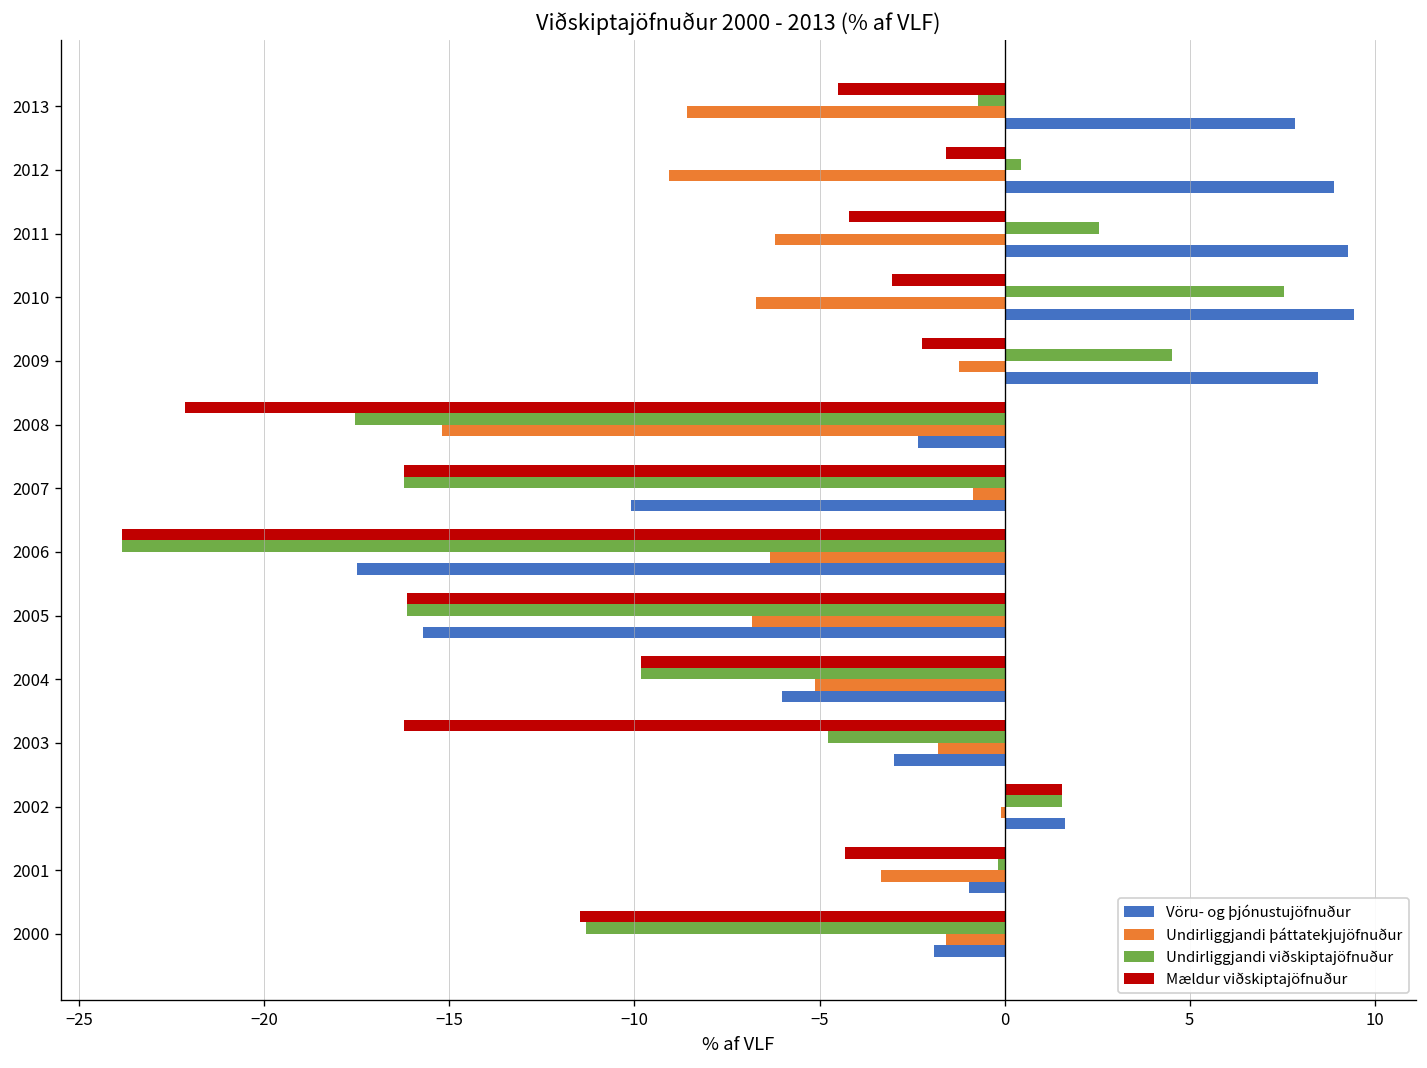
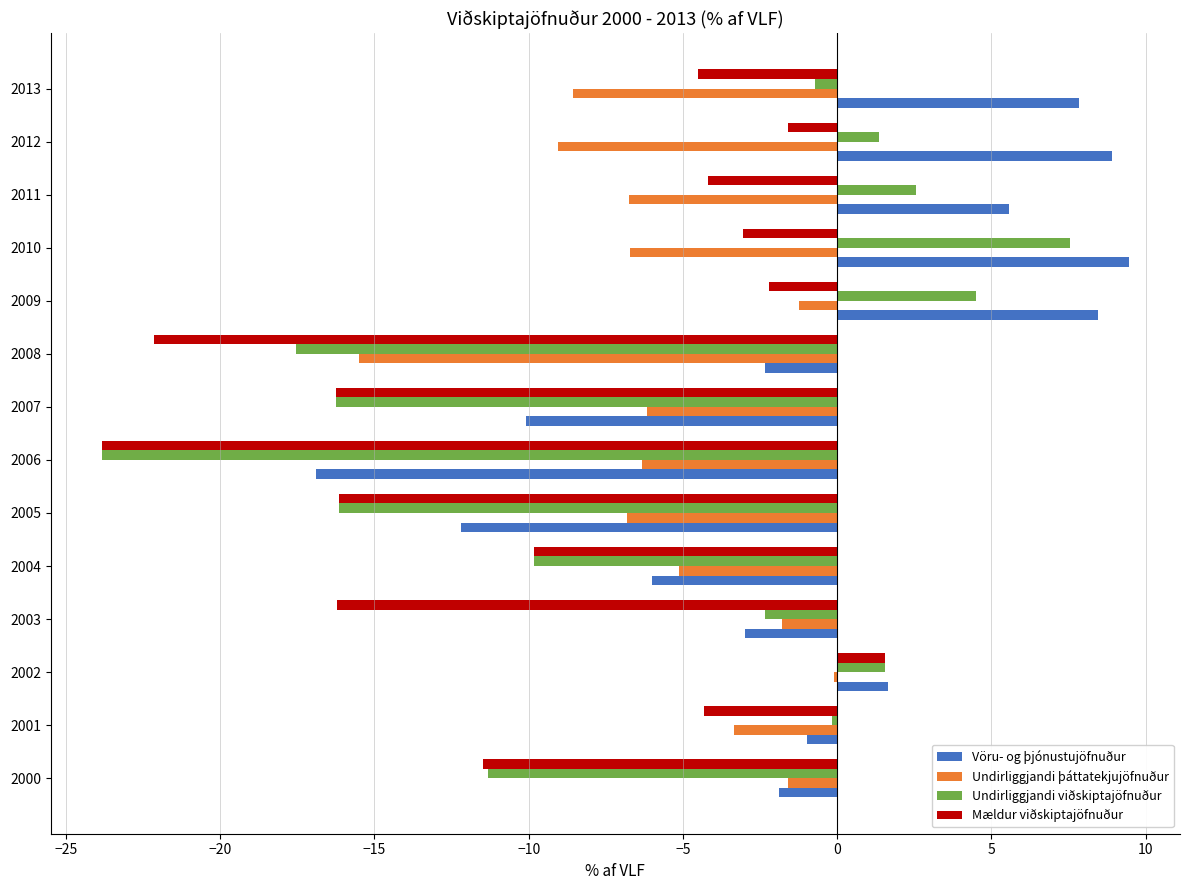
Undirliggjandi viðskiptajöfnuður, 2012: 0.4 -> 1.4
Undirliggjandi þáttatekjujöfnuður, 2011: -6.2 -> -6.8
Vöru- og þjónustujöfnuður, 2011: 9.3 -> 5.6
Undirliggjandi þáttatekjujöfnuður, 2008: -15.2 -> -15.5
Undirliggjandi þáttatekjujöfnuður, 2007: -0.9 -> -6.2
Vöru- og þjónustujöfnuður, 2006: -17.5 -> -16.9
Vöru- og þjónustujöfnuður, 2005: -15.7 -> -12.2
Undirliggjandi viðskiptajöfnuður, 2003: -4.8 -> -2.4
